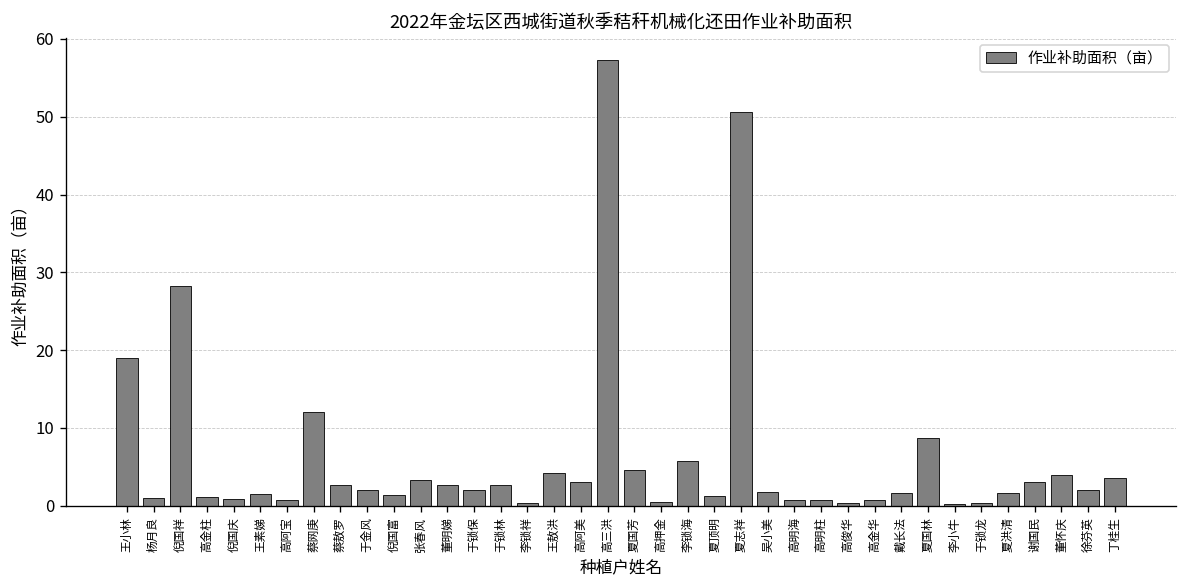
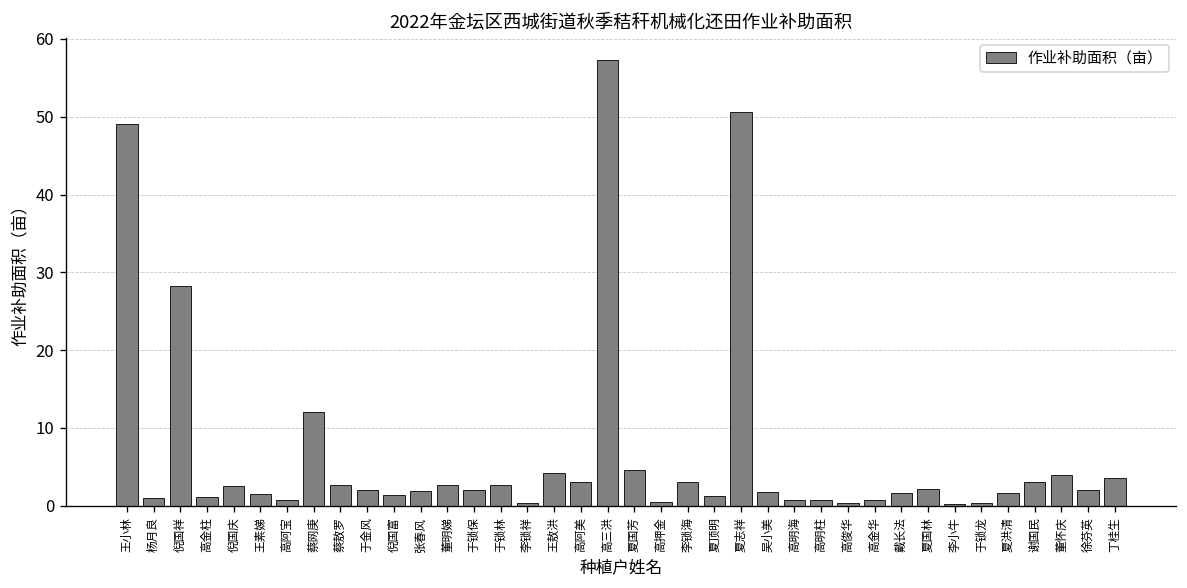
王小林: 19 -> 49
倪国庆: 1 -> 3
张春风: 3 -> 2
李锁海: 6 -> 3
夏国林: 9 -> 2
